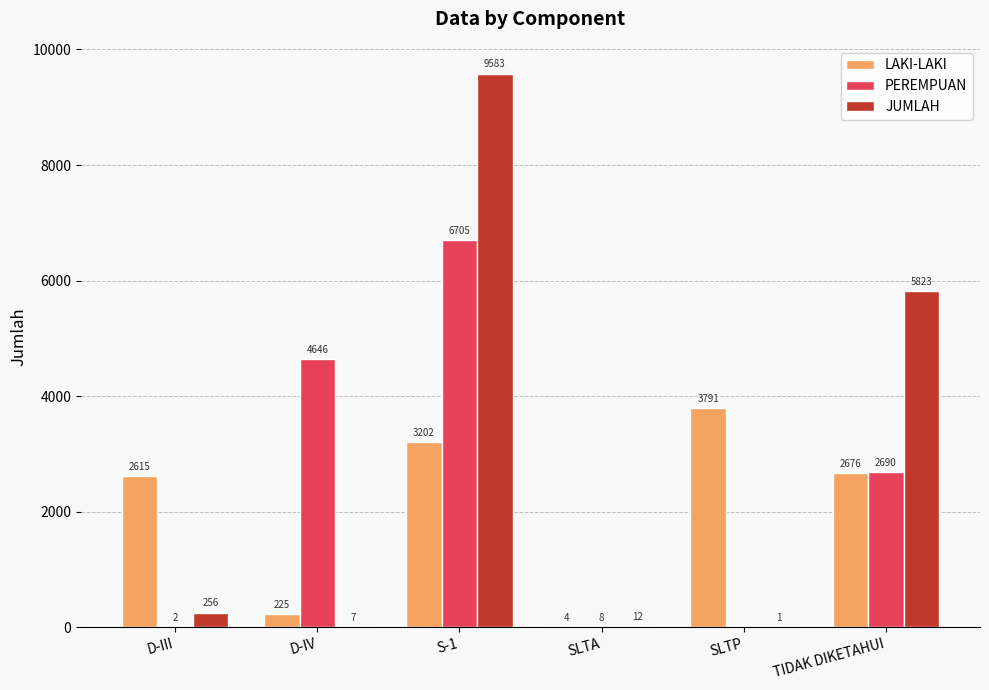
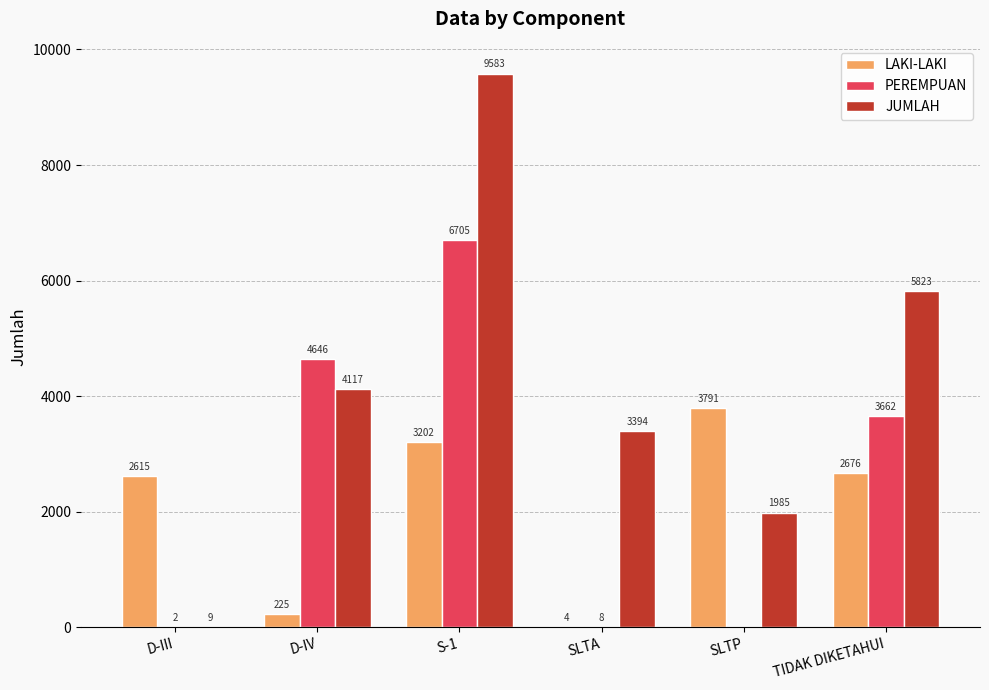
JUMLAH, D-III: 256 -> 9
JUMLAH, D-IV: 7 -> 4117
JUMLAH, SLTA: 12 -> 3394
JUMLAH, SLTP: 1 -> 1985
PEREMPUAN, TIDAK DIKETAHUI: 2690 -> 3662
